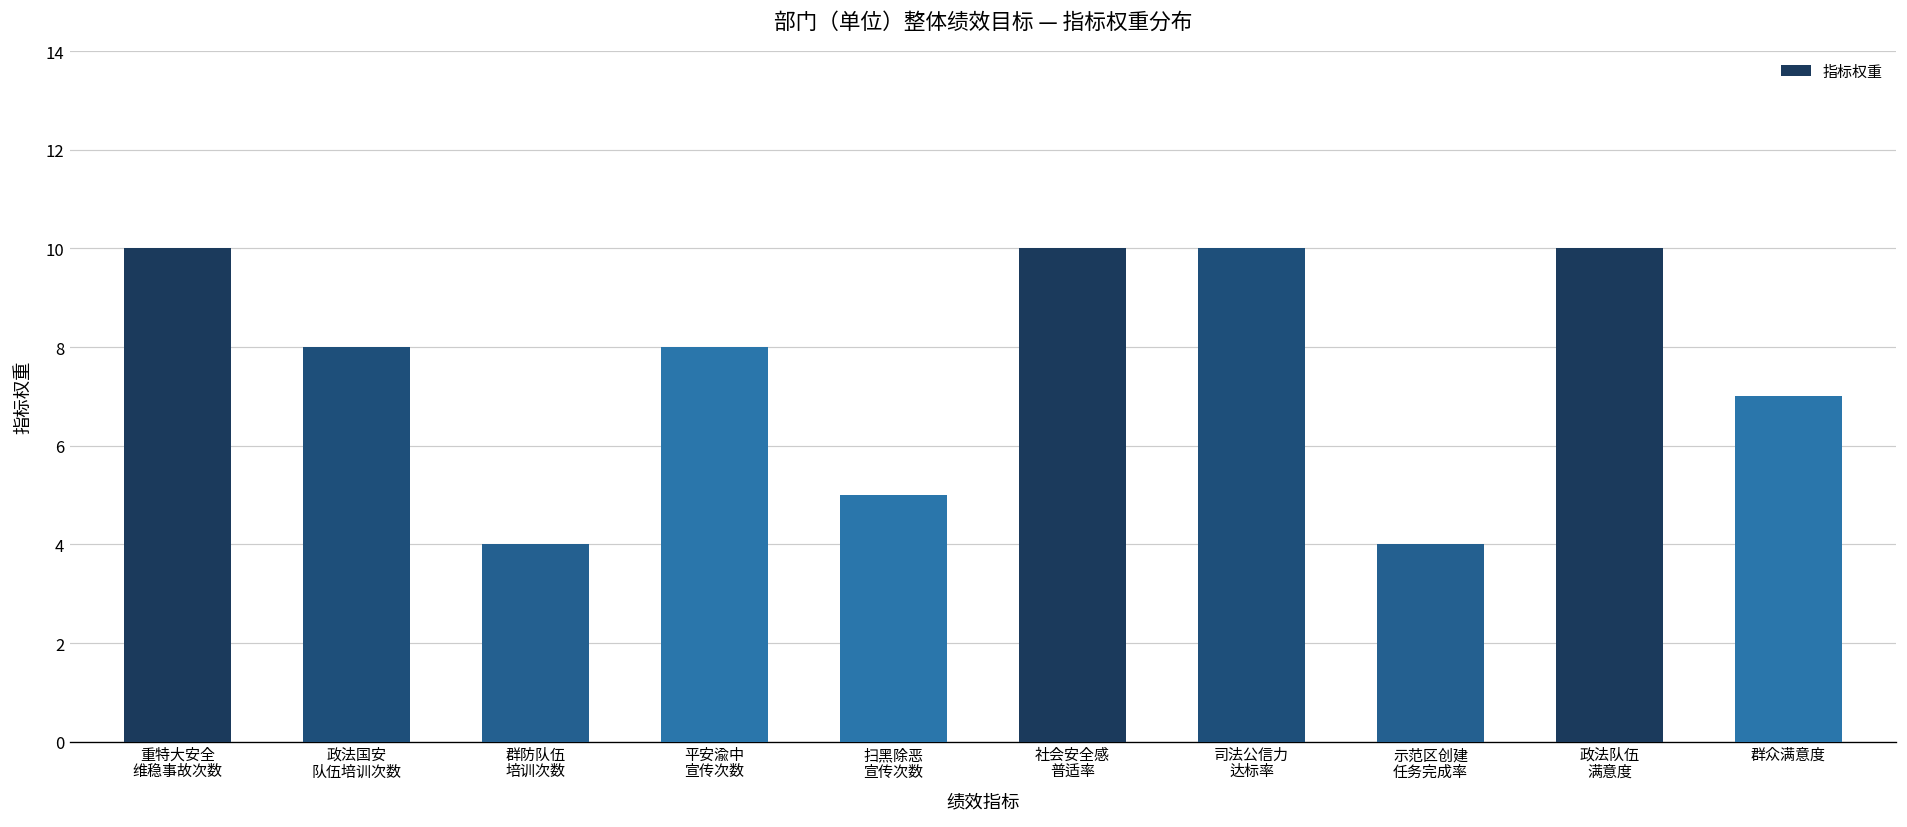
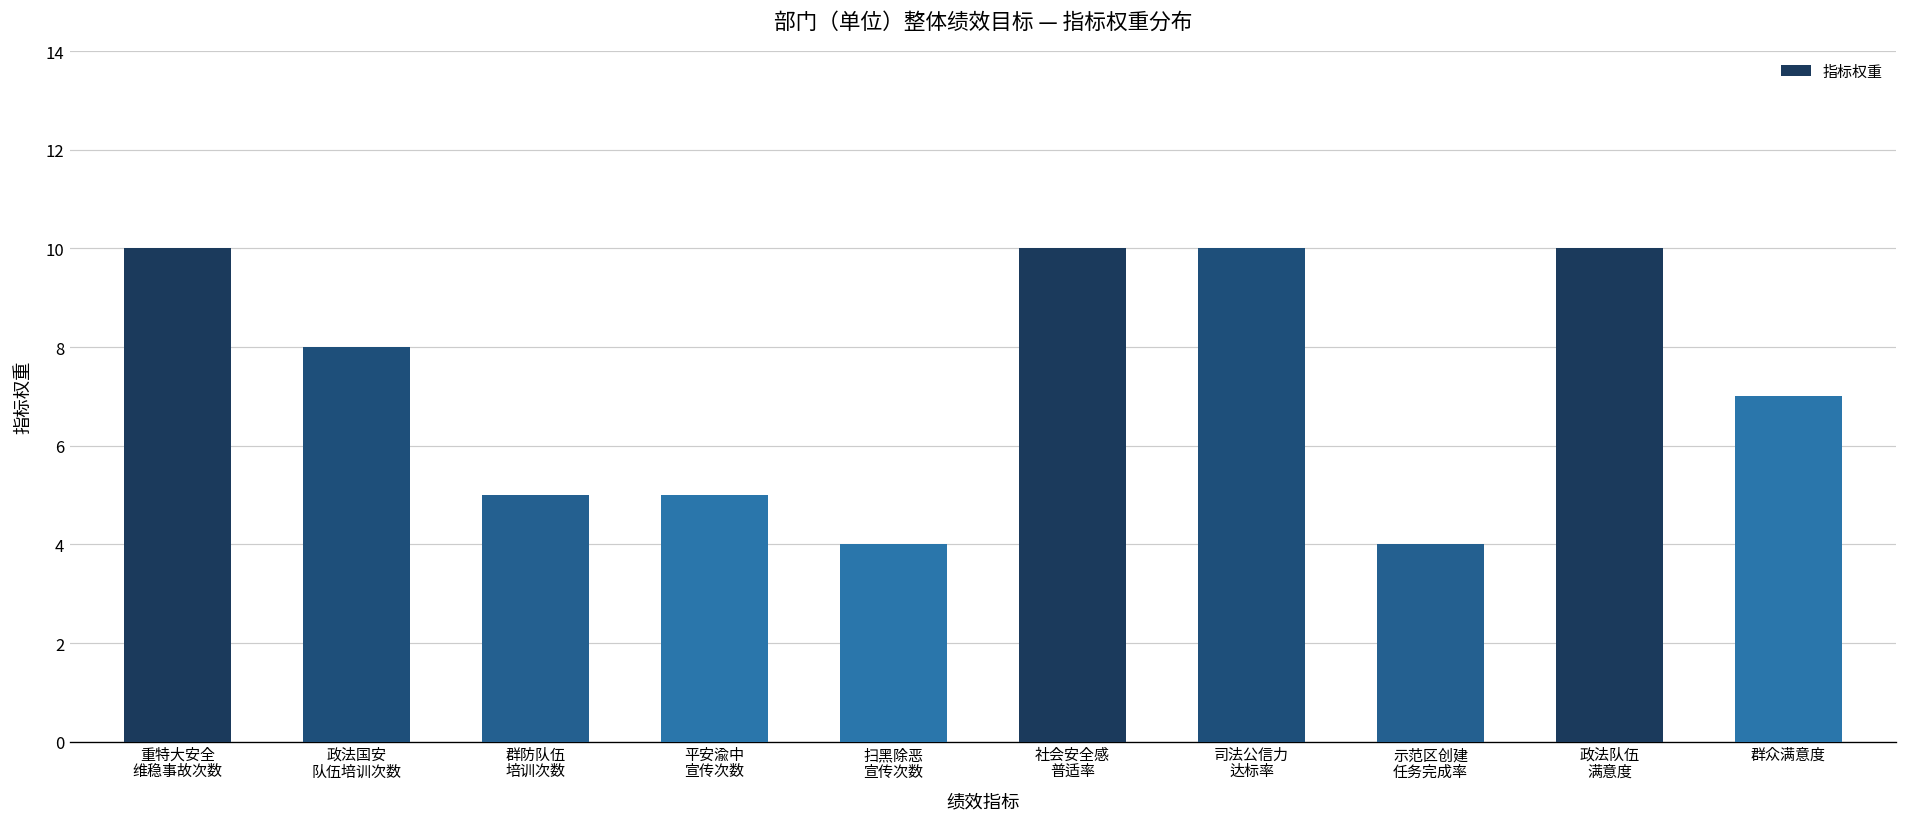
群防队伍 培训次数: 4 -> 5
平安渝中 宣传次数: 8 -> 5
扫黑除恶 宣传次数: 5 -> 4
